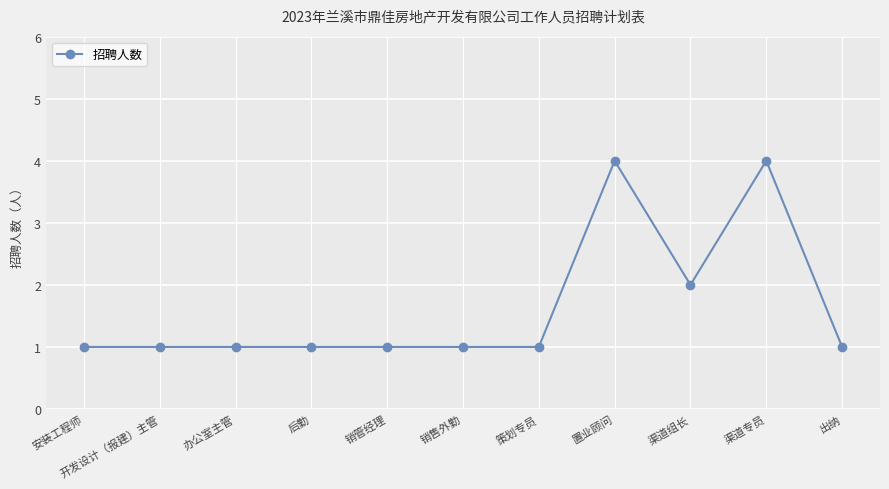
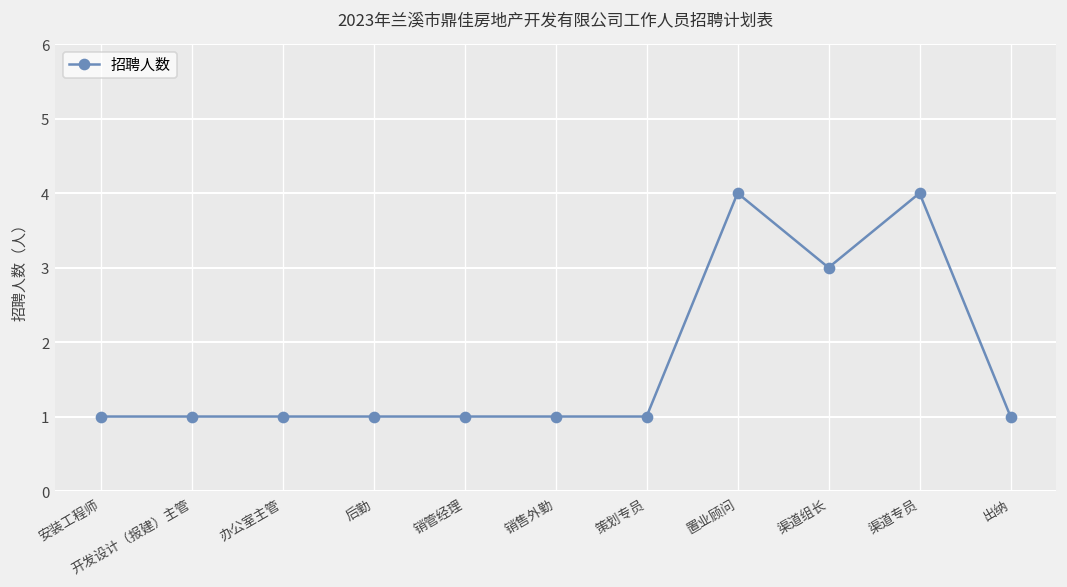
渠道组长: 2 -> 3
